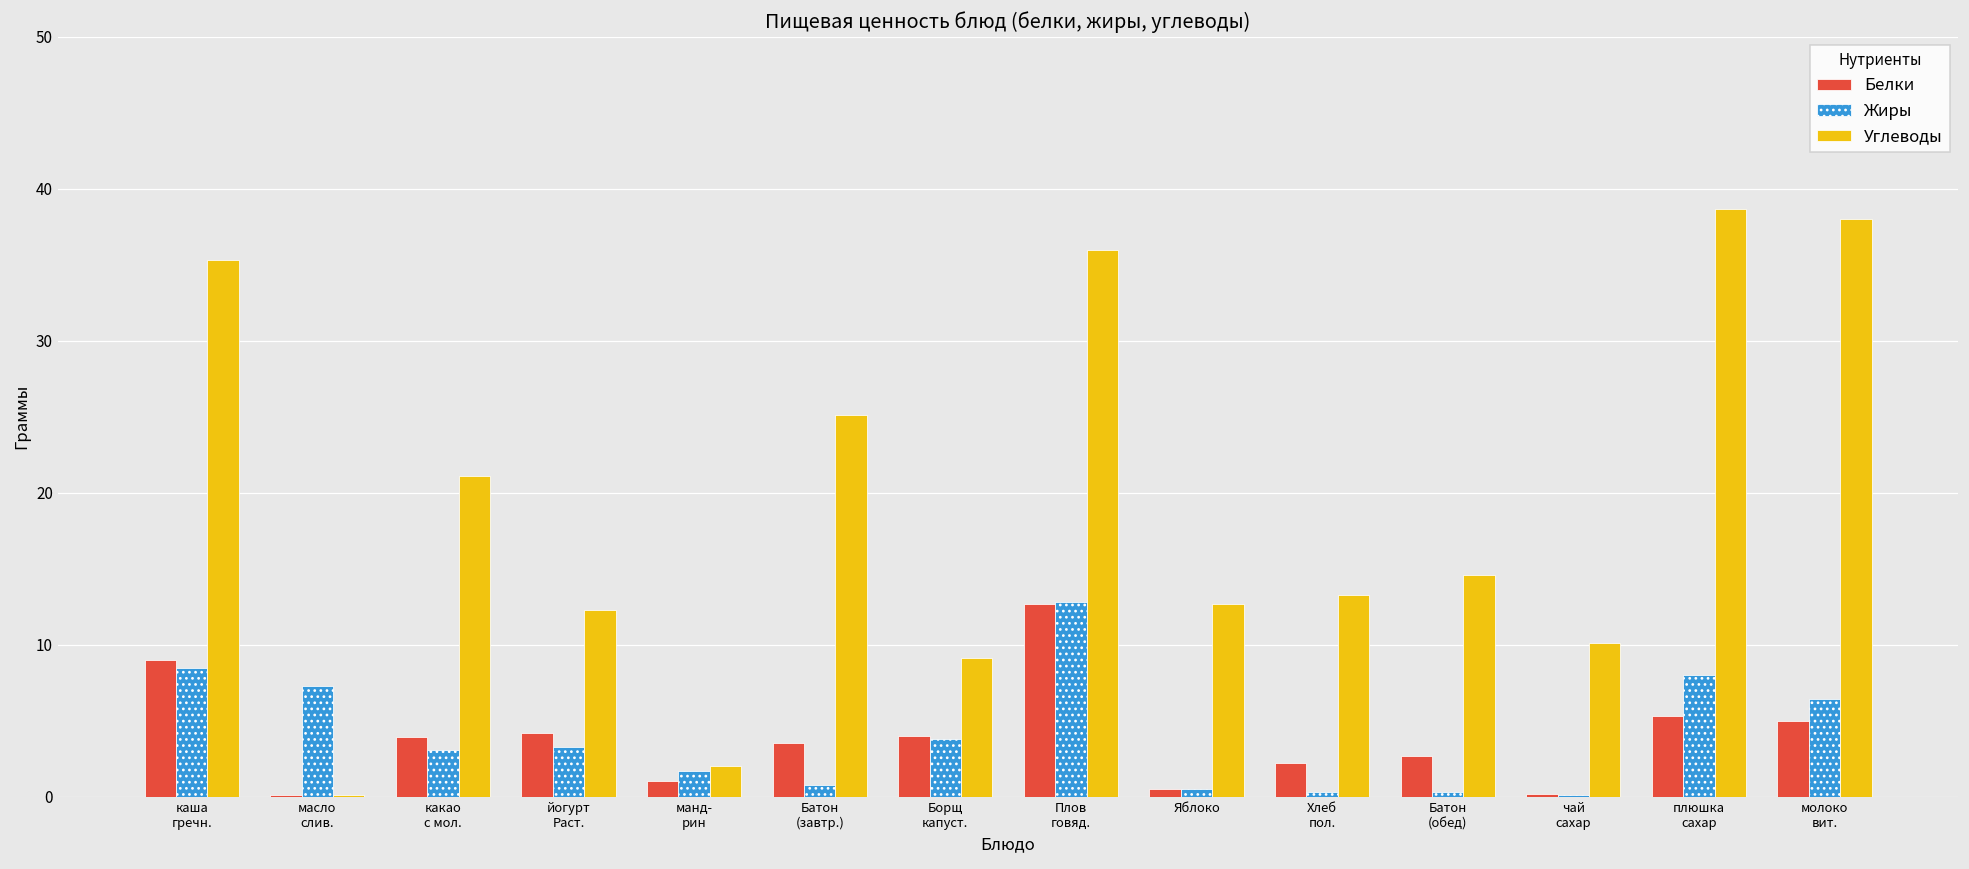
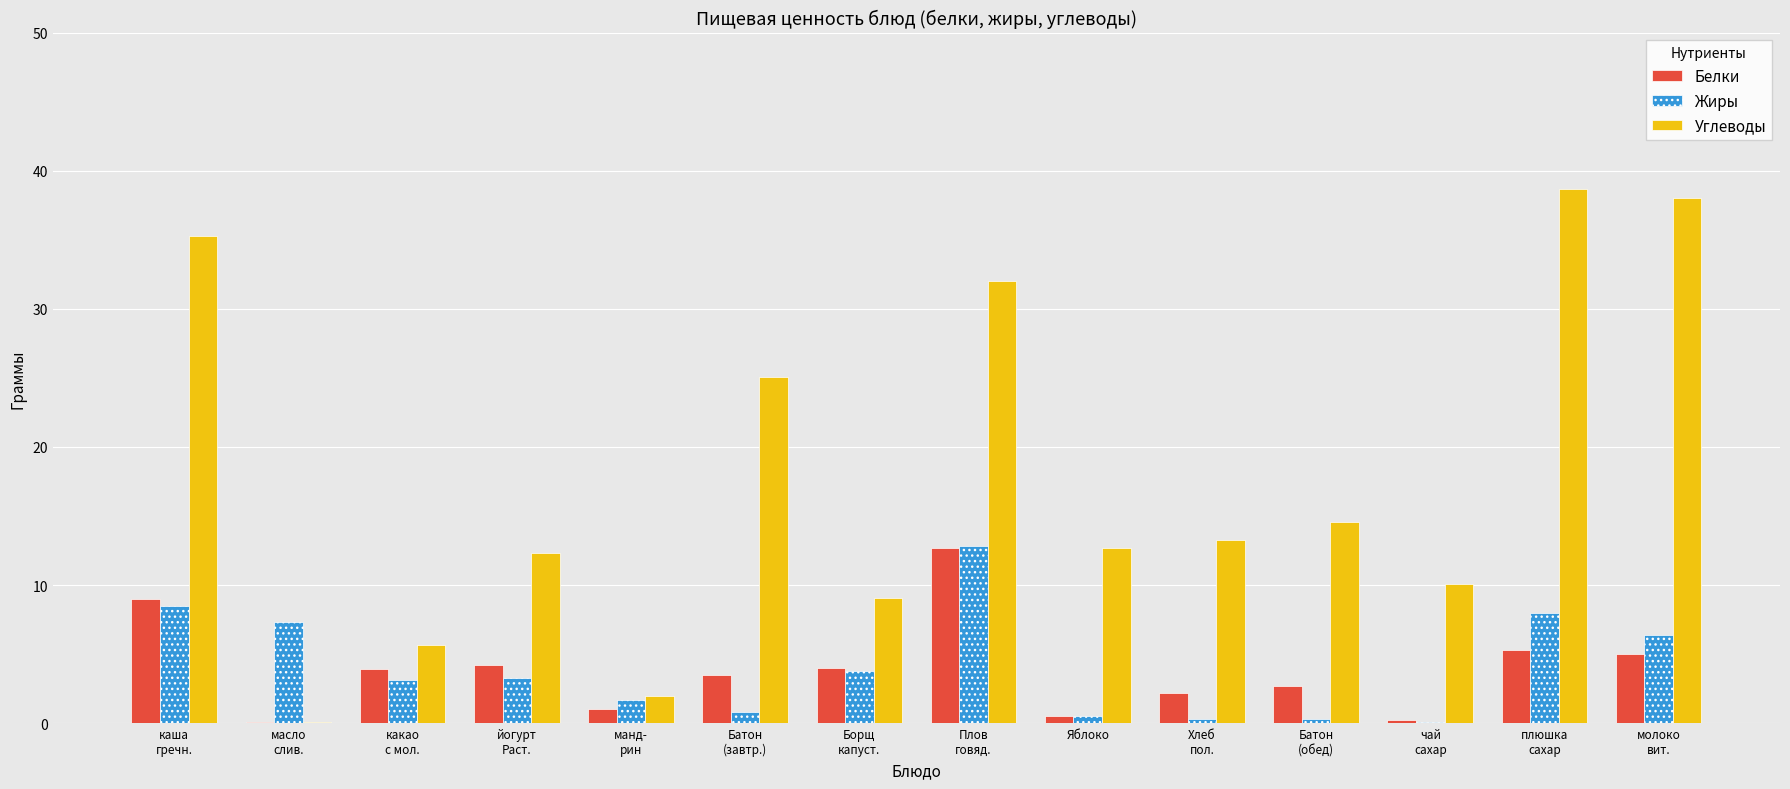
Углеводы, какао с мол.: 21.1 -> 5.7
Углеводы, Плов говяд.: 36 -> 32
